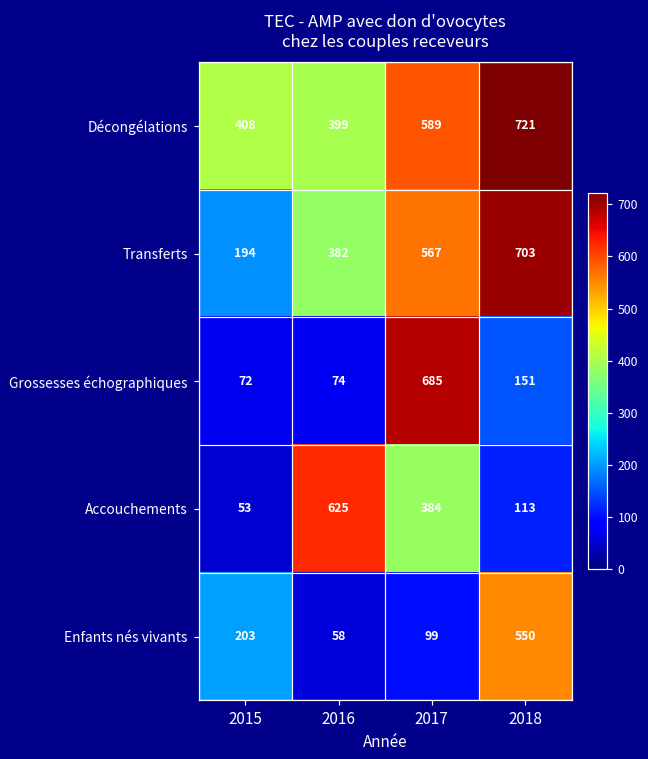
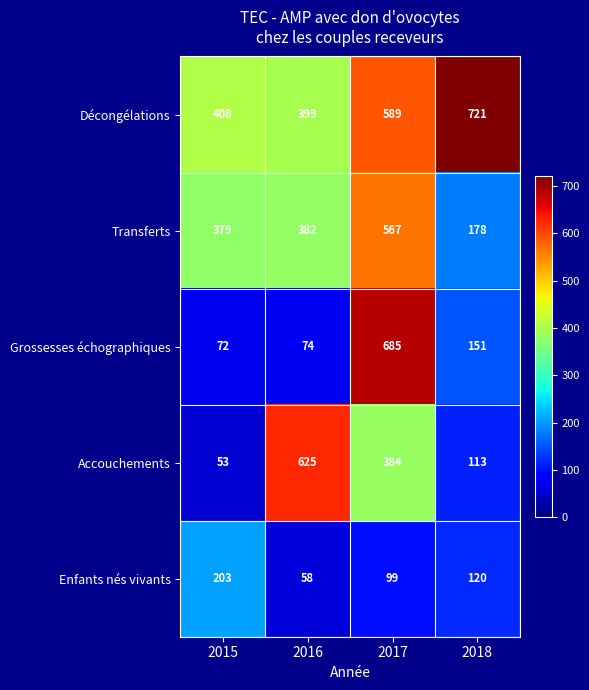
Transferts, 2015: 194 -> 379
Transferts, 2018: 703 -> 178
Enfants nés vivants, 2018: 550 -> 120
